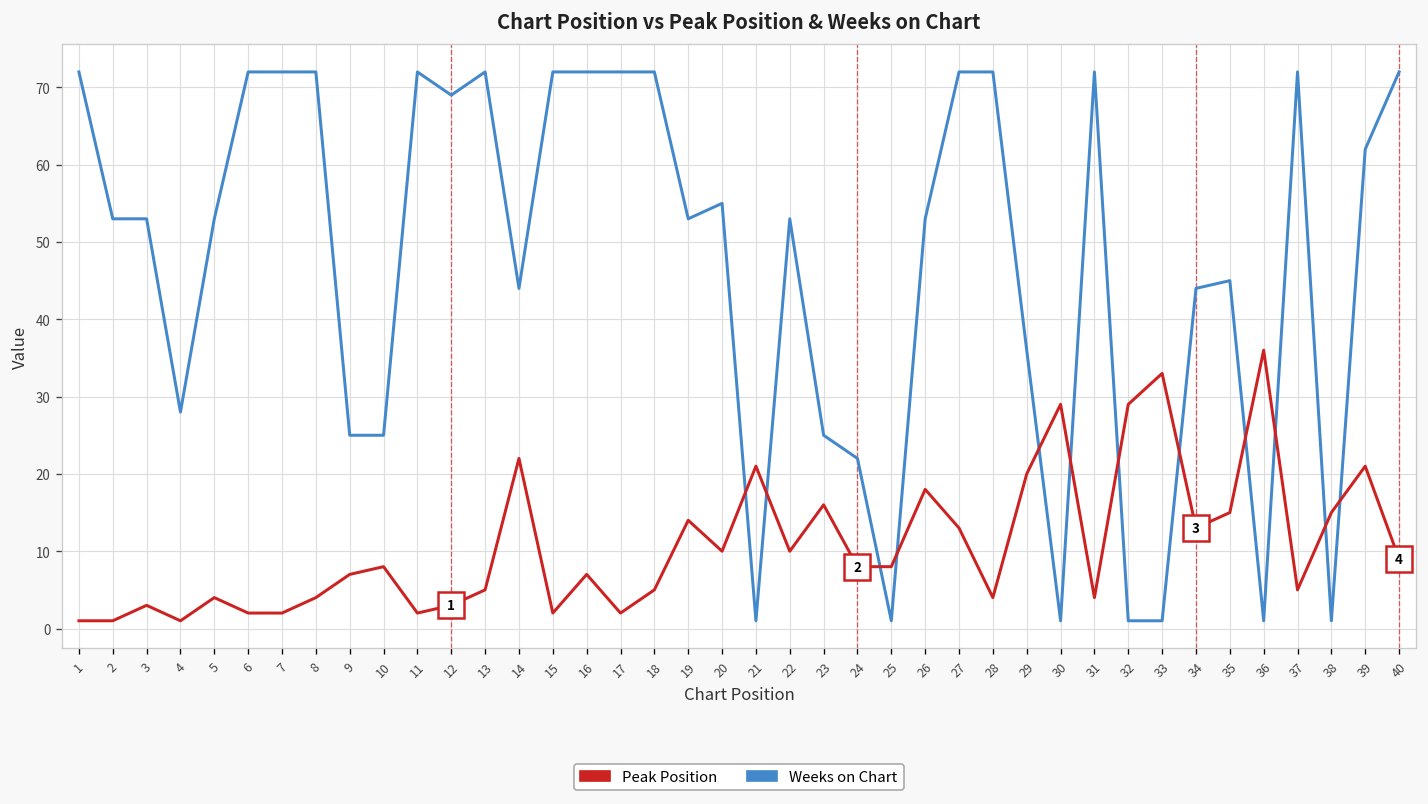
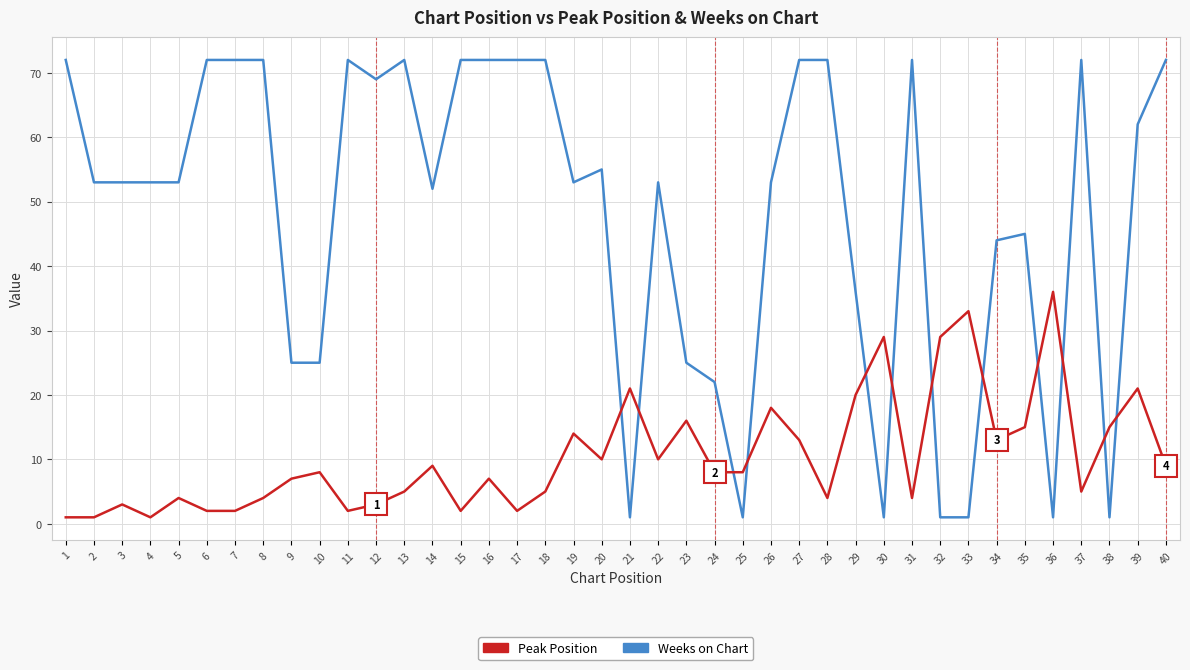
Weeks on Chart, 4: 28 -> 53
Weeks on Chart, 14: 44 -> 52
Peak Position, 14: 22 -> 9
